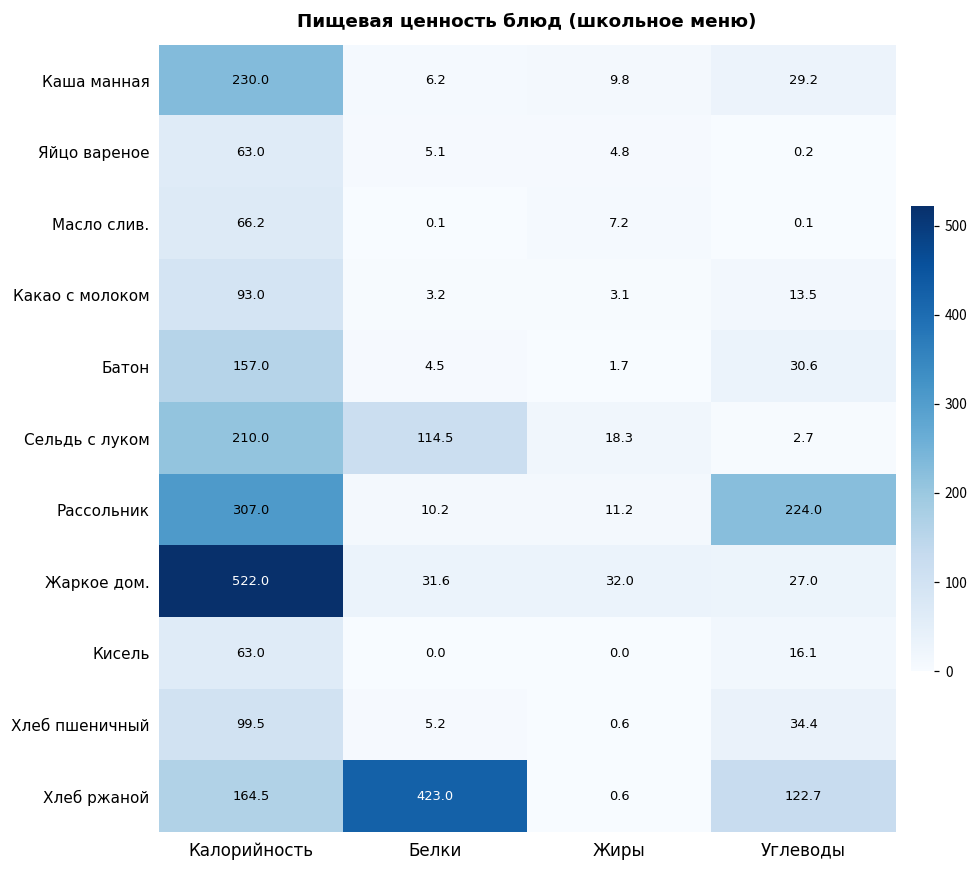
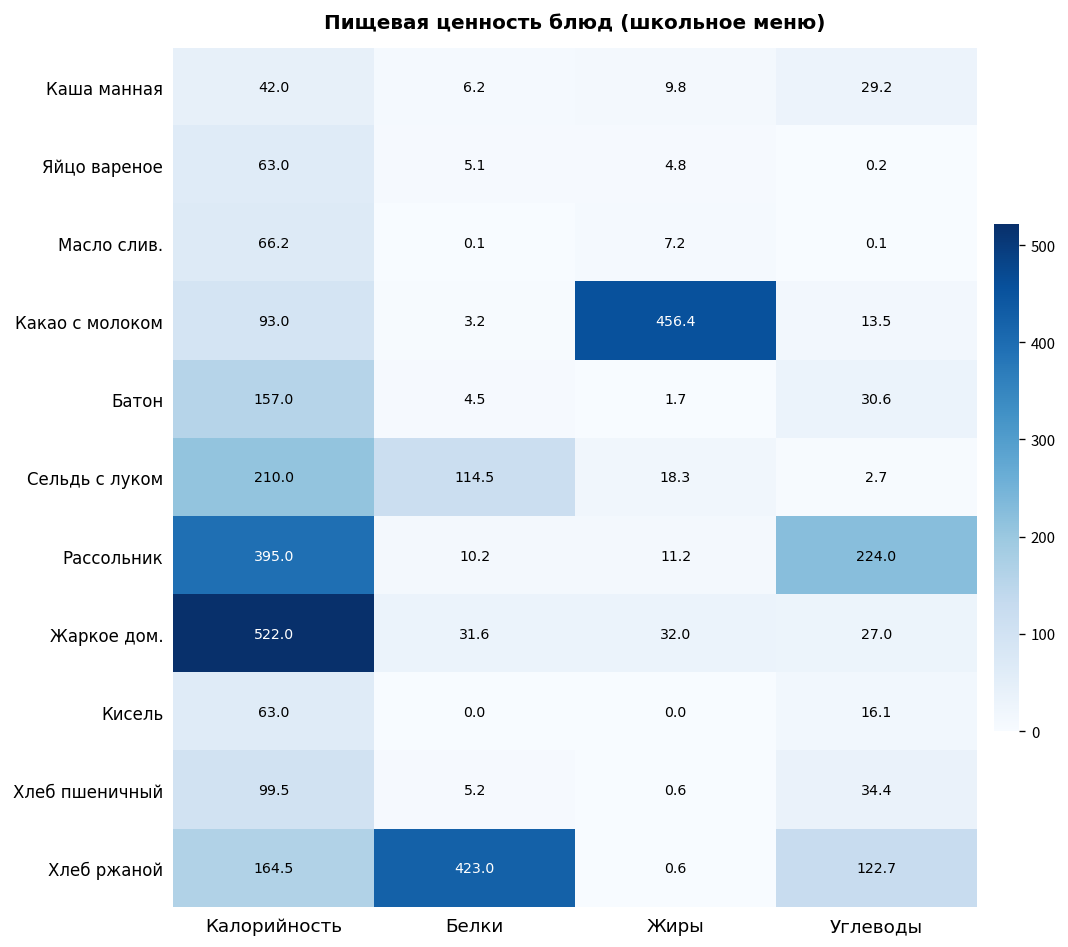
Каша манная, Калорийность: 230.0 -> 42.0
Какао с молоком, Жиры: 3.1 -> 456.4
Рассольник, Калорийность: 307.0 -> 395.0
